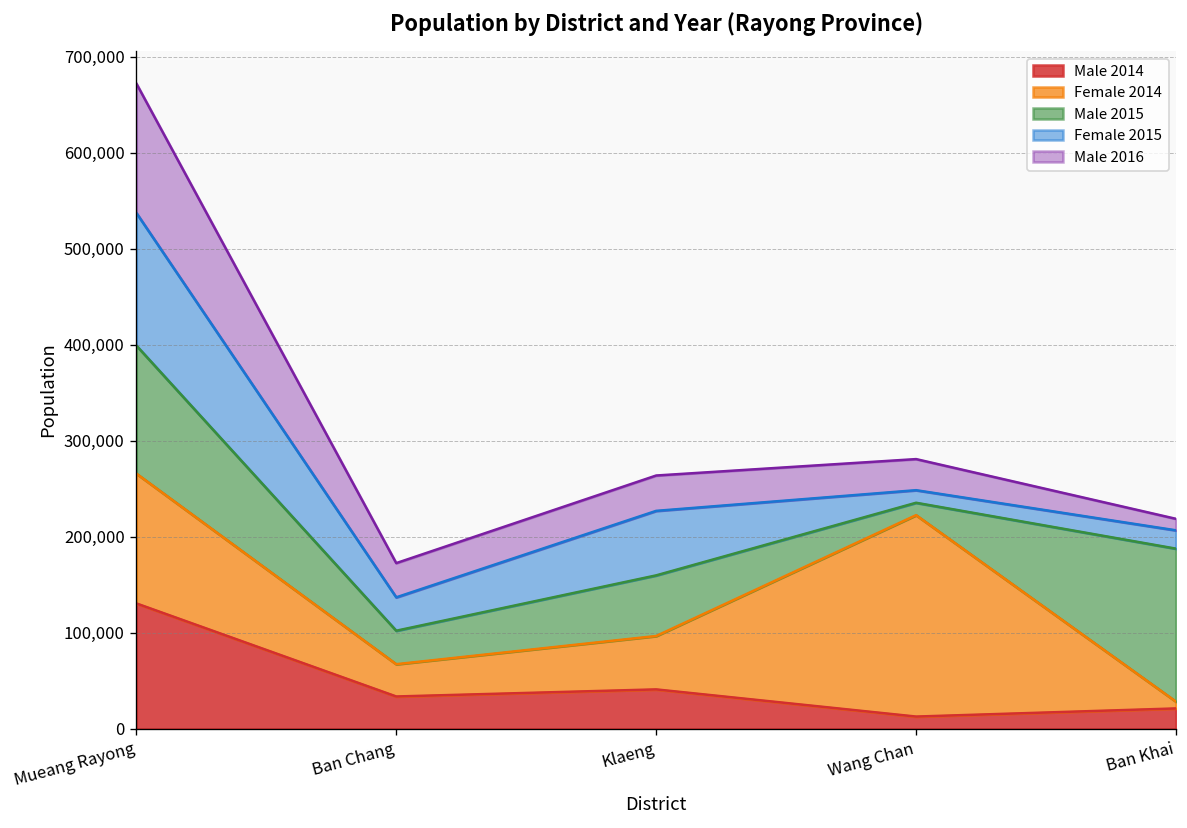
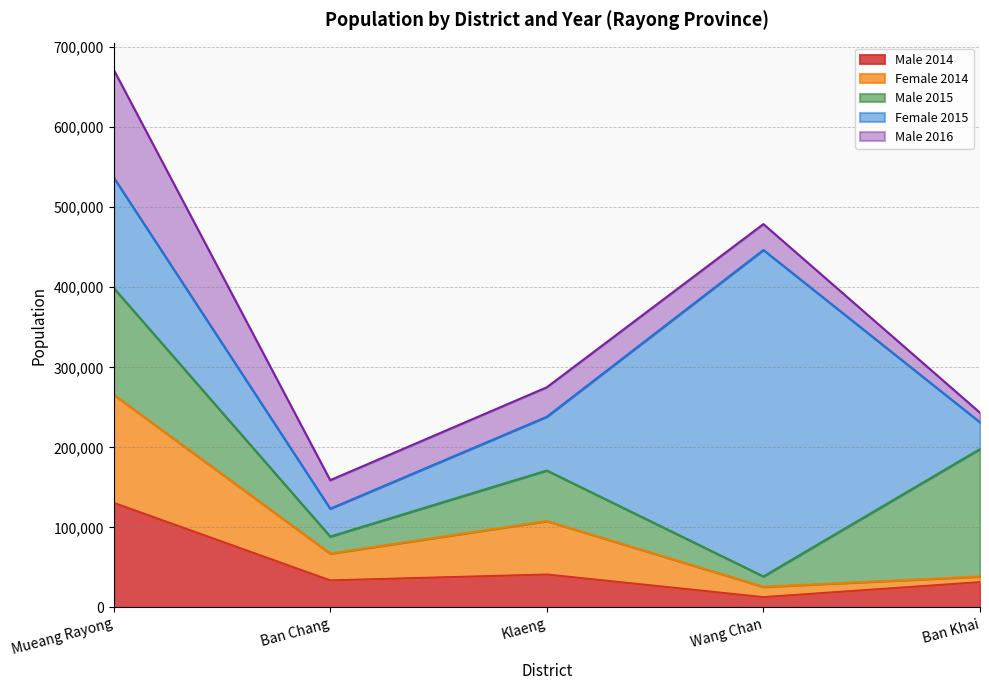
Male 2015, Ban Chang: 30,000 -> 20,000
Female 2014, Klaeng: 60,000 -> 70,000
Female 2014, Wang Chan: 210,000 -> 10,000
Female 2015, Wang Chan: 10,000 -> 410,000
Male 2014, Ban Khai: 20,000 -> 30,000
Female 2015, Ban Khai: 20,000 -> 30,000
